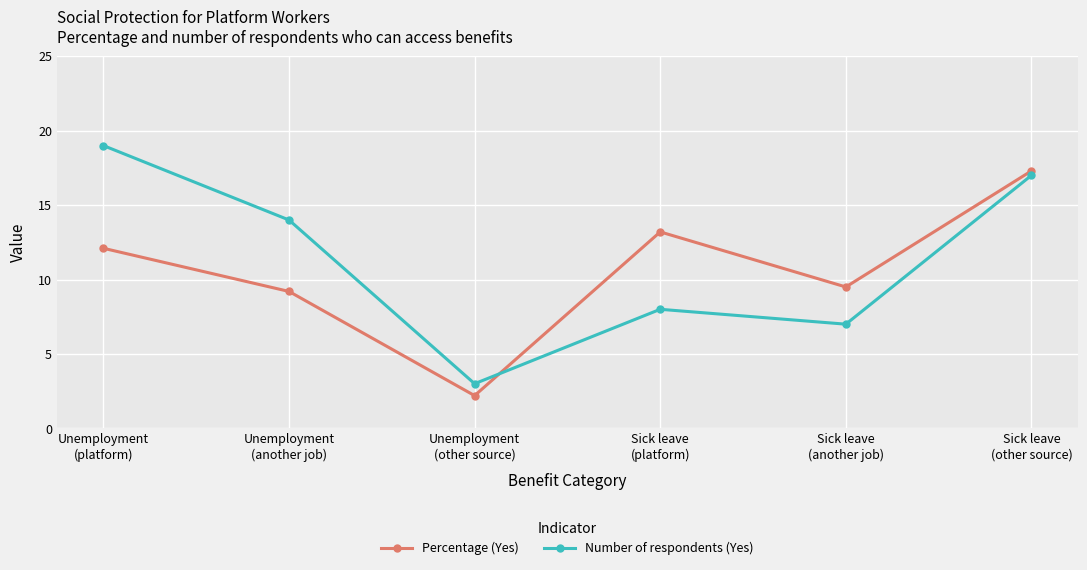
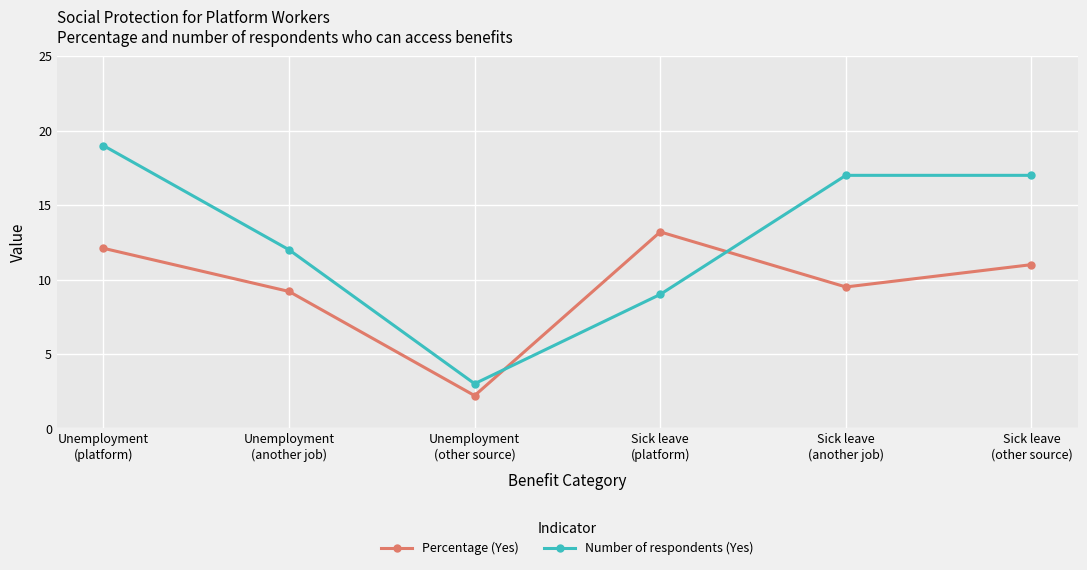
Number of respondents (Yes), Unemployment (another job): 14 -> 12
Number of respondents (Yes), Sick leave (platform): 8 -> 9
Number of respondents (Yes), Sick leave (another job): 7 -> 17
Percentage (Yes), Sick leave (other source): 17.3 -> 11.0
